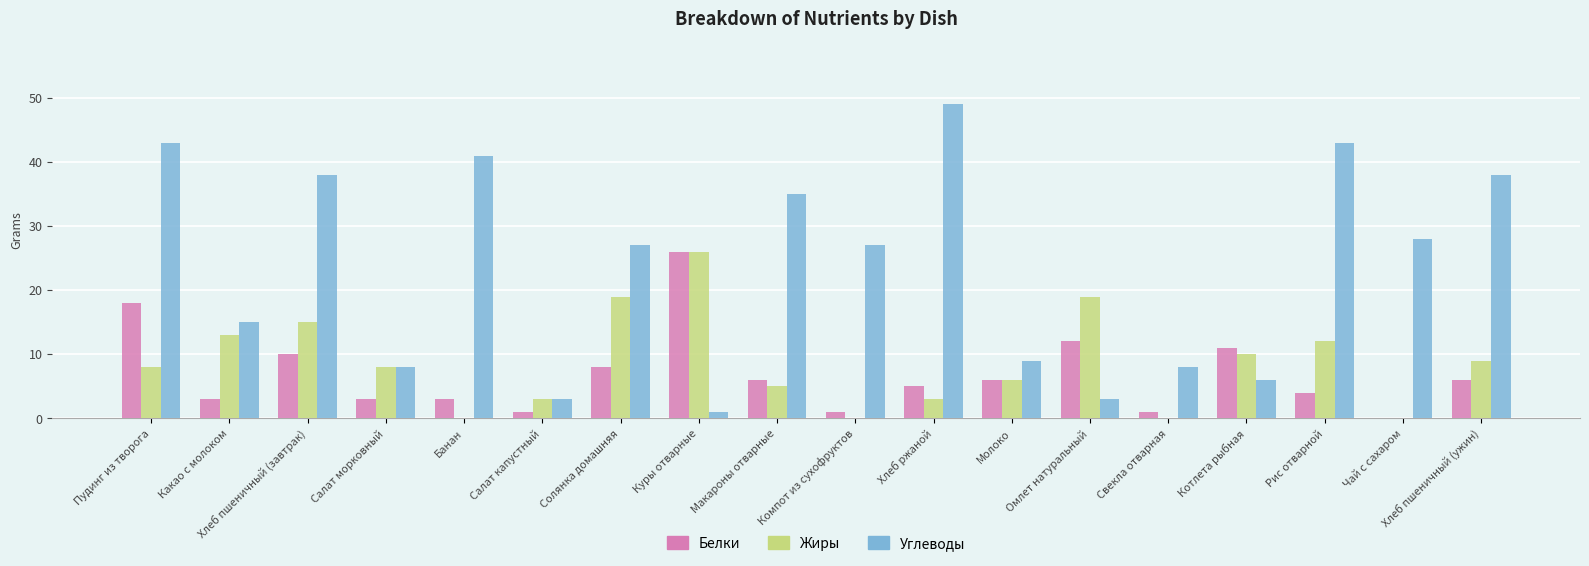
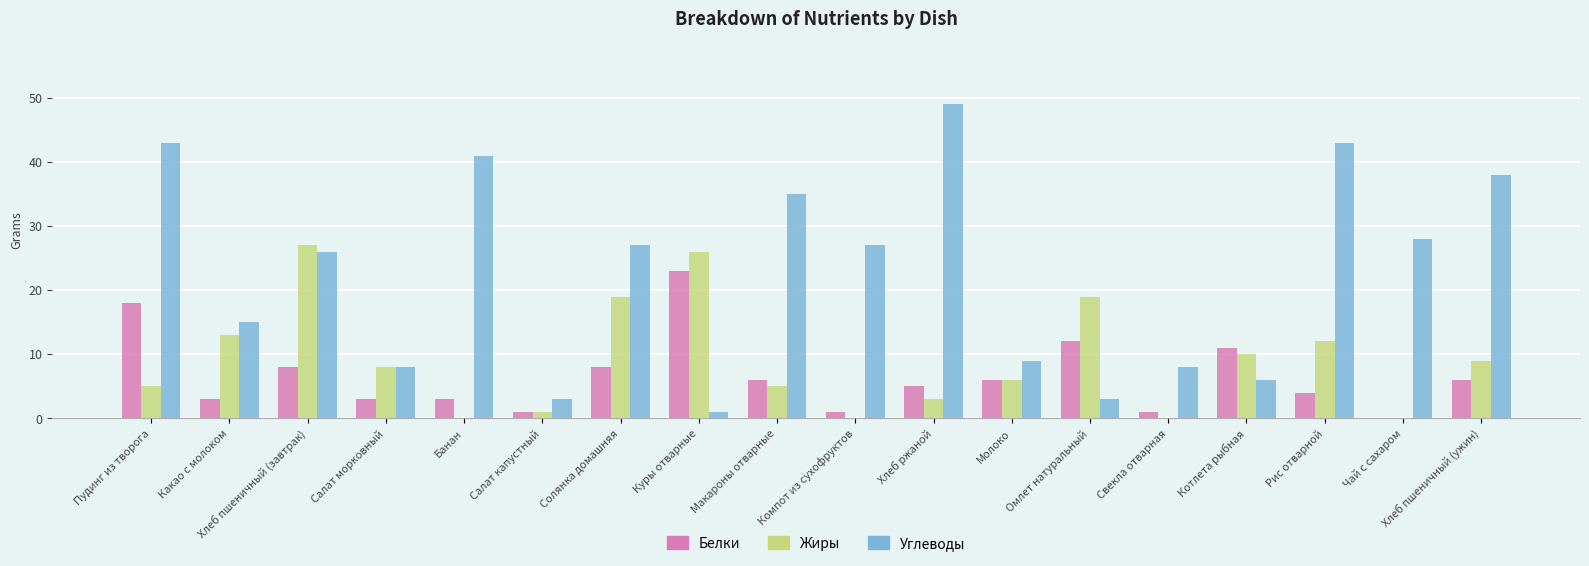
Жиры, Пудинг из творога: 8 -> 5
Белки, Хлеб пшеничный (завтрак): 10 -> 8
Жиры, Хлеб пшеничный (завтрак): 15 -> 27
Углеводы, Хлеб пшеничный (завтрак): 38 -> 26
Жиры, Салат капустный: 3 -> 1
Белки, Куры отварные: 26 -> 23
